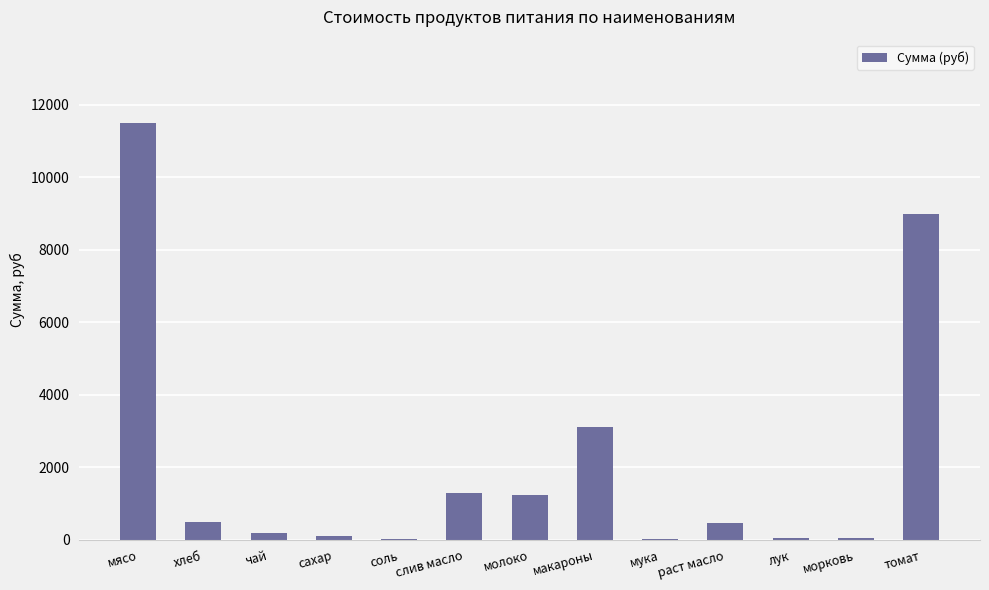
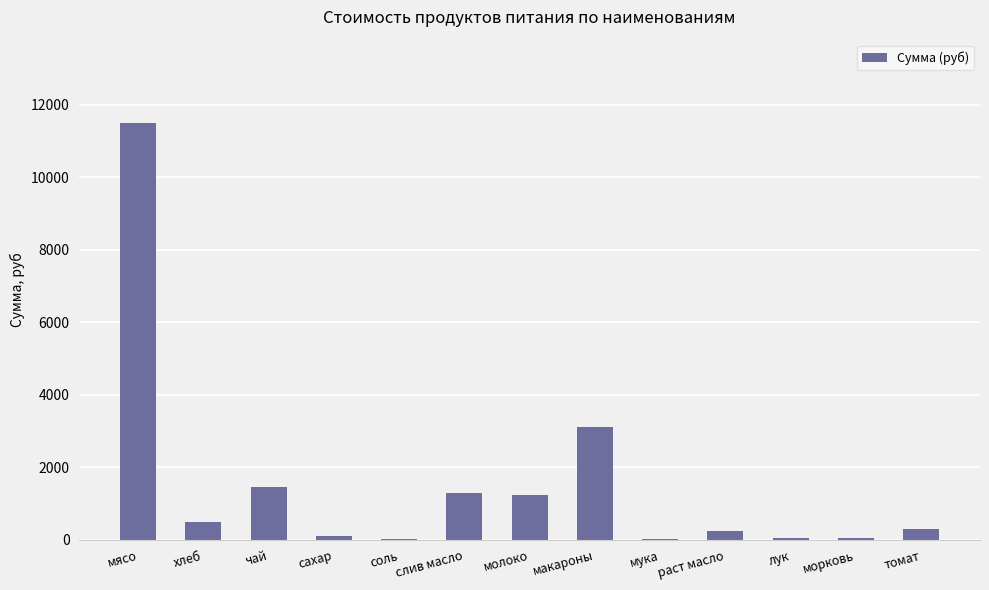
чай: 200 -> 1500
раст масло: 500 -> 300
томат: 9000 -> 300
